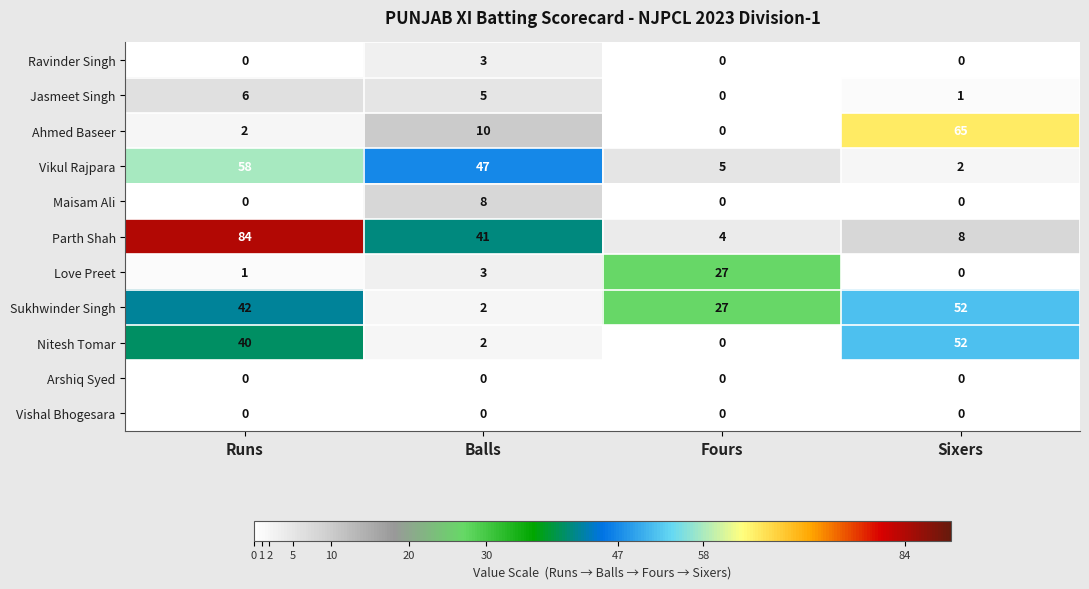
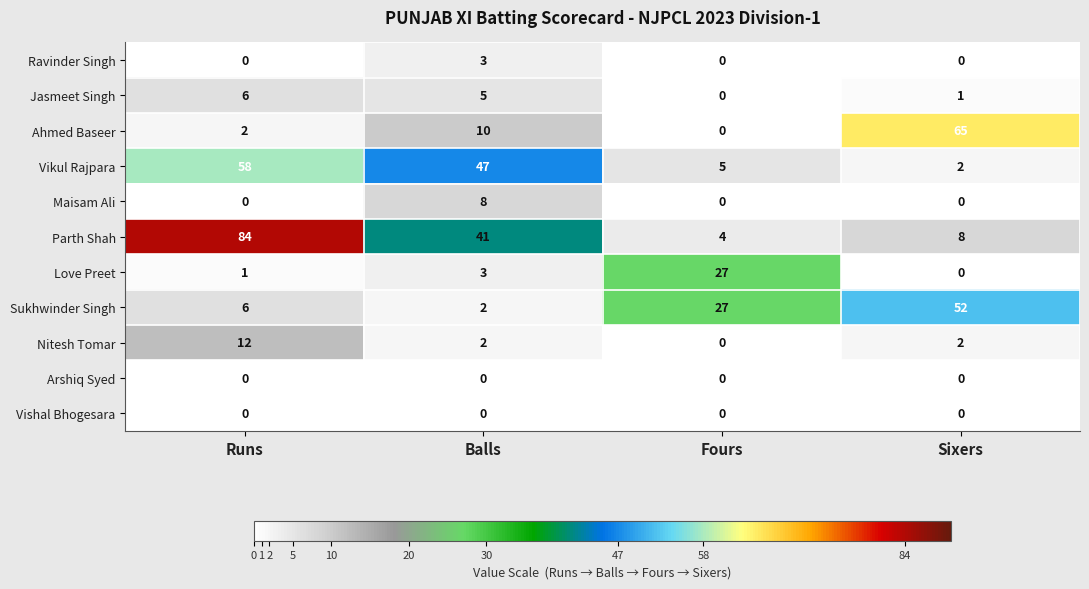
Sukhwinder Singh, Runs: 42 -> 6
Nitesh Tomar, Runs: 40 -> 12
Nitesh Tomar, Sixers: 52 -> 2
